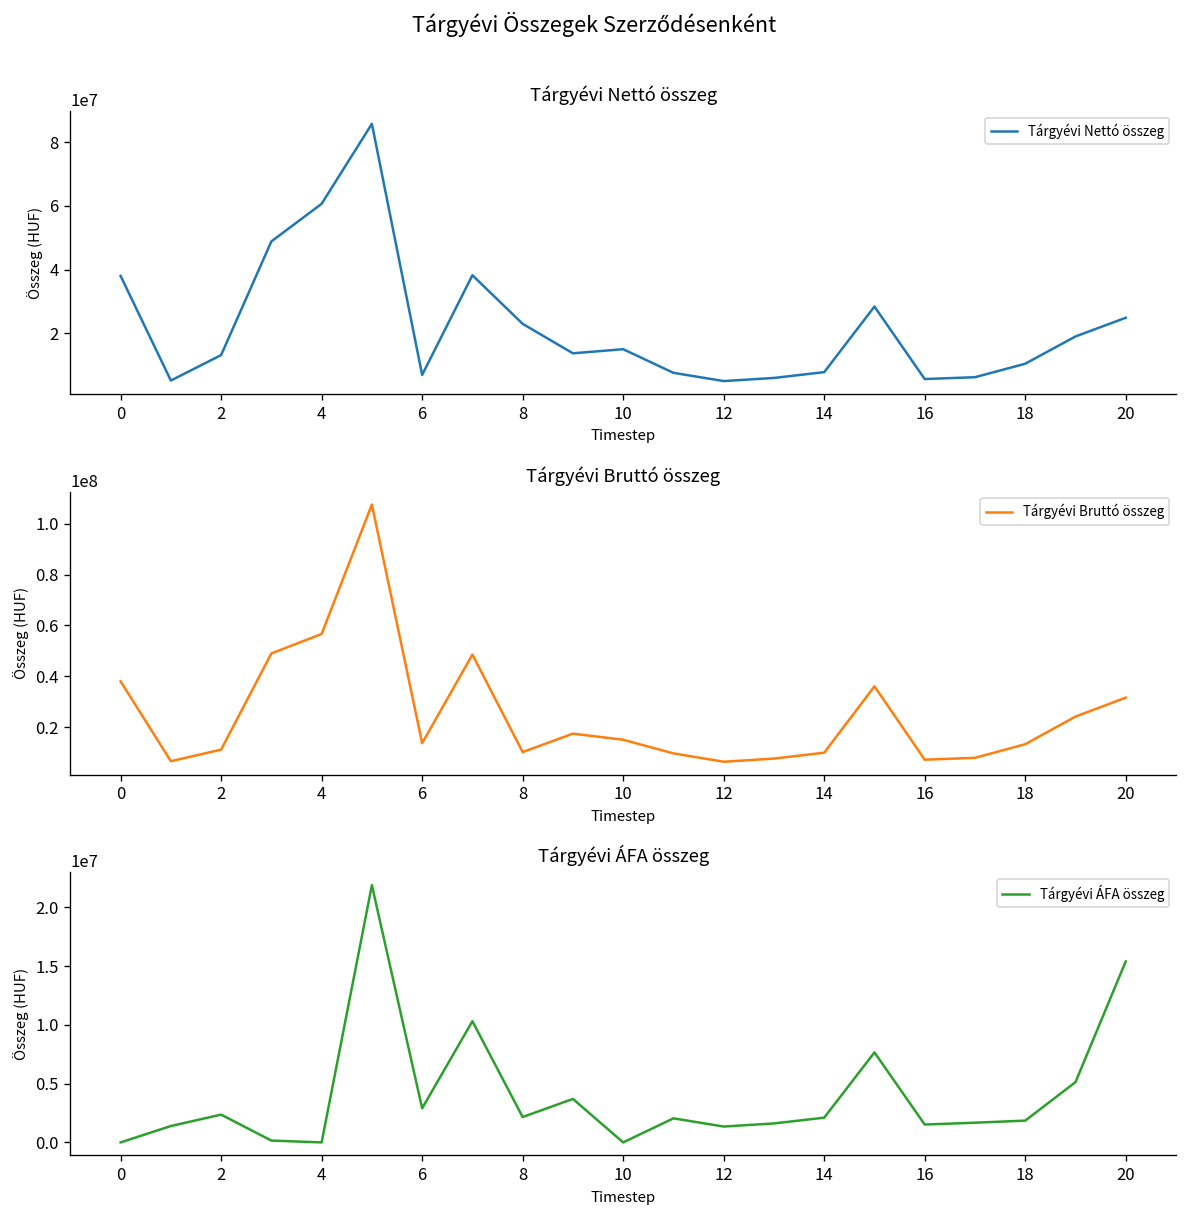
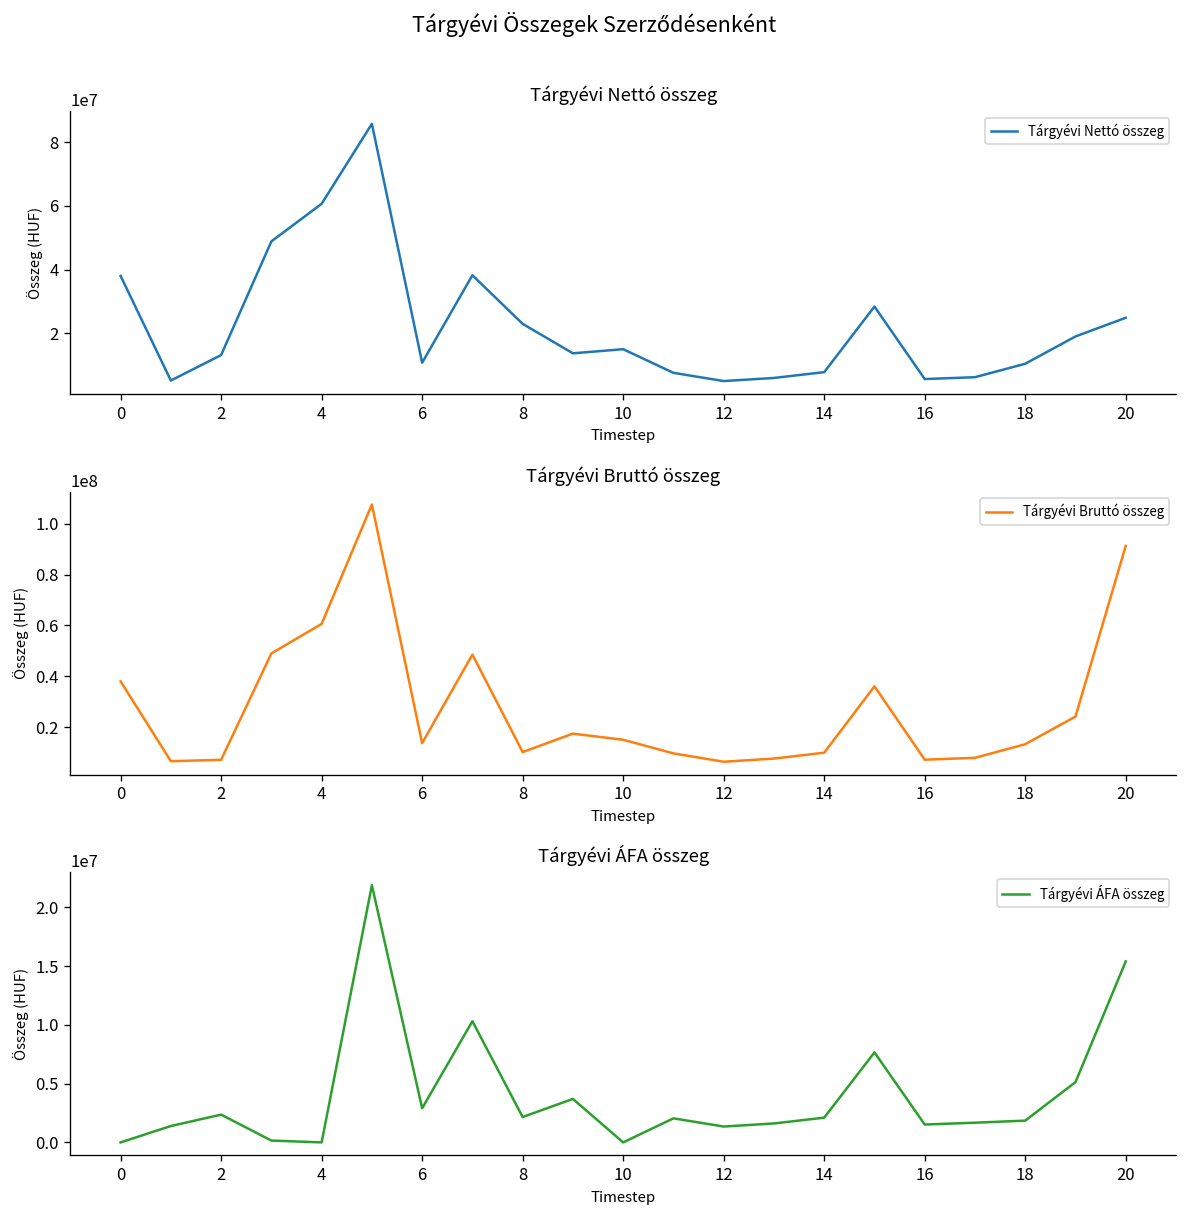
Tárgyévi Nettó összeg, 6: 7000000 -> 11000000
Tárgyévi Bruttó összeg, 2: 11000000 -> 7000000
Tárgyévi Bruttó összeg, 4: 57000000 -> 61000000
Tárgyévi Bruttó összeg, 20: 32000000 -> 91000000
